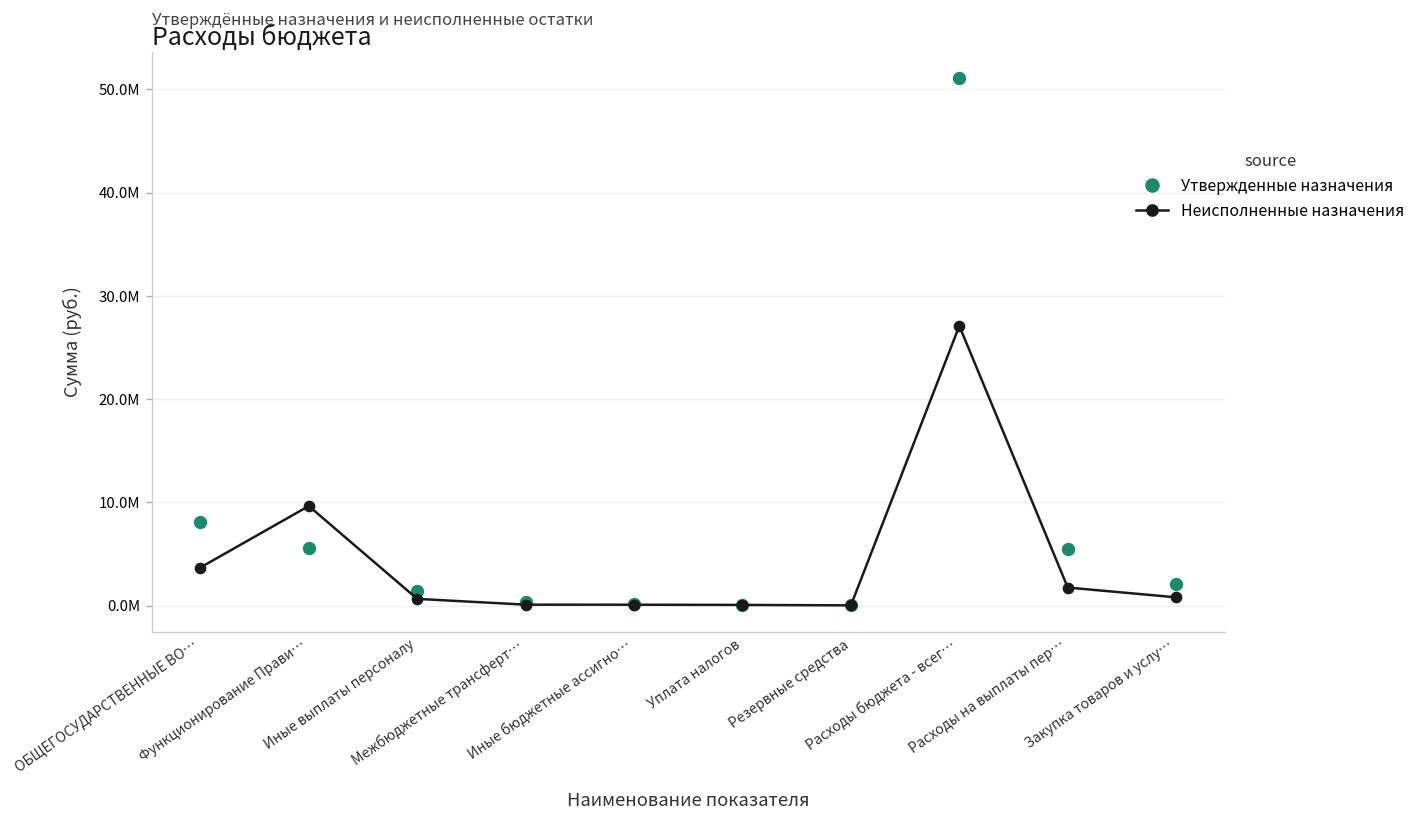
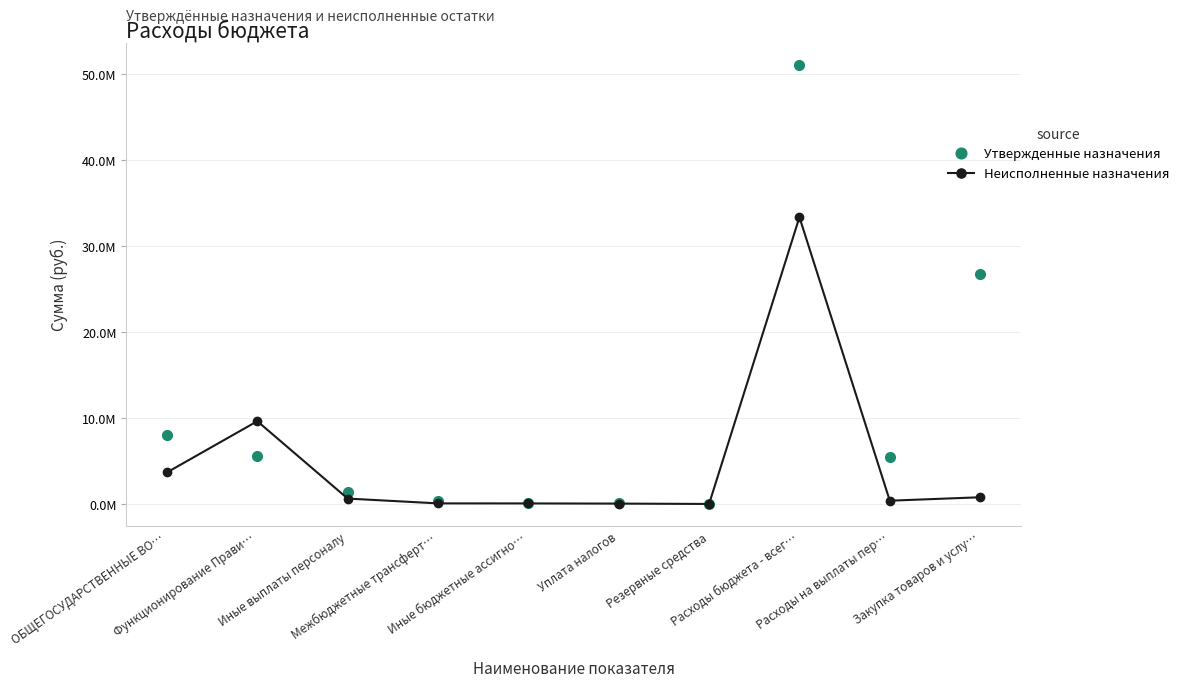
Неисполненные назначения, Расходы бюджета - всег…: 27000000 -> 33000000
Неисполненные назначения, Расходы на выплаты пер…: 2000000 -> 0
Утвержденные назначения, Закупка товаров и услу…: 2000000 -> 27000000
